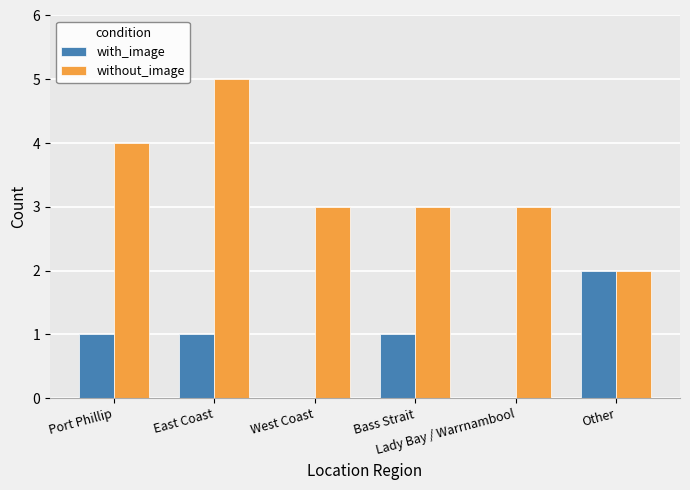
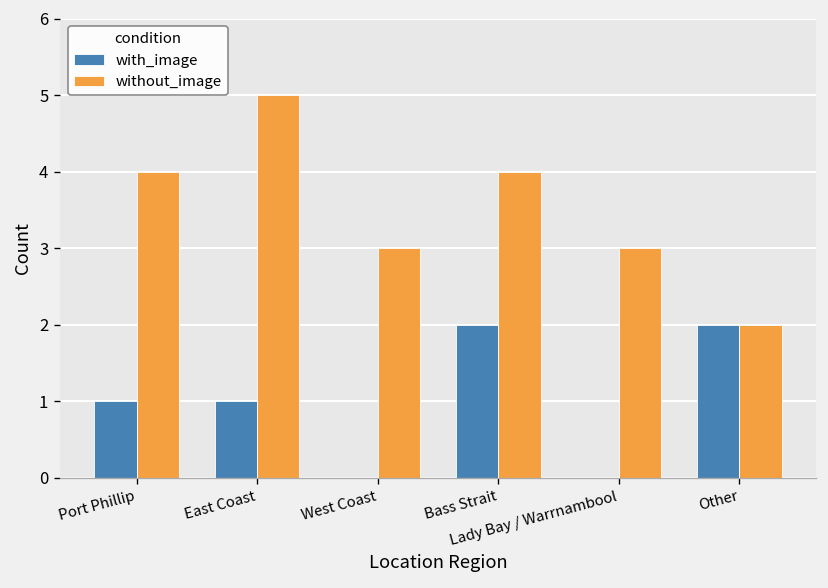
with_image, Bass Strait: 1 -> 2
without_image, Bass Strait: 3 -> 4
